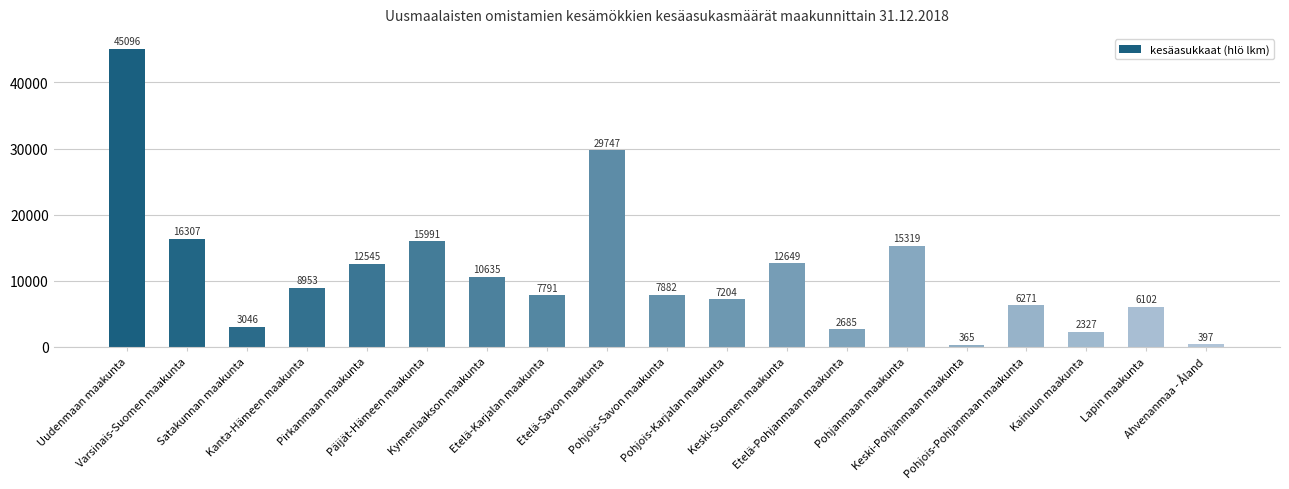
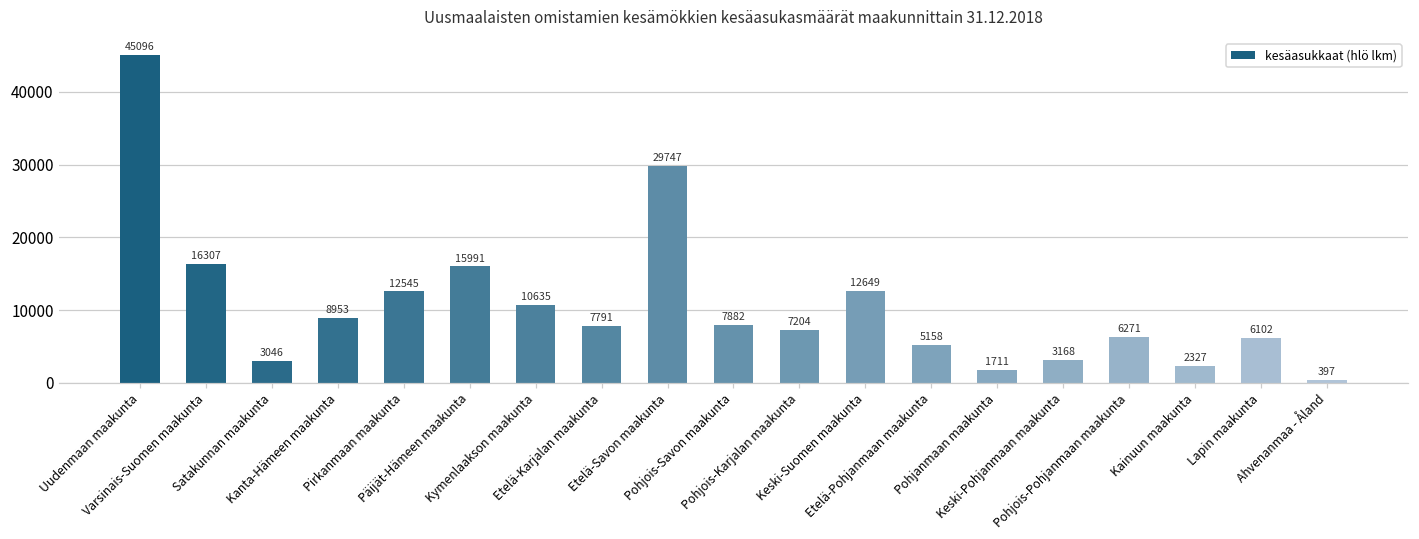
Etelä-Pohjanmaan maakunta: 2685 -> 5158
Pohjanmaan maakunta: 15319 -> 1711
Keski-Pohjanmaan maakunta: 365 -> 3168
